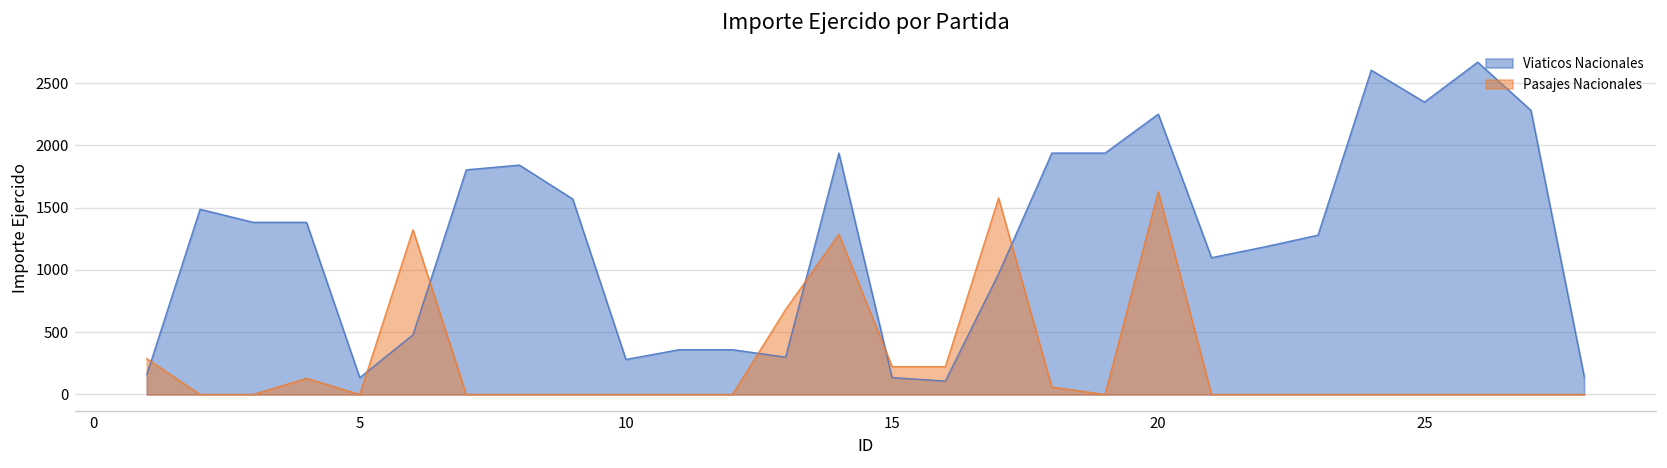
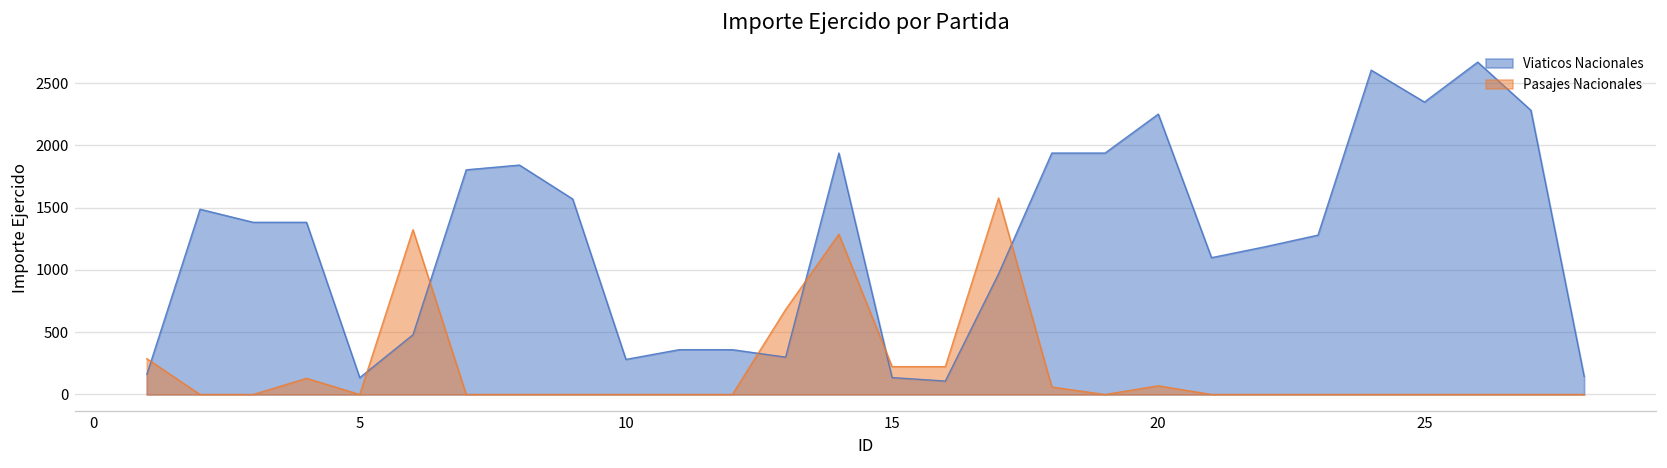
Pasajes Nacionales, 20: 1630 -> 70
